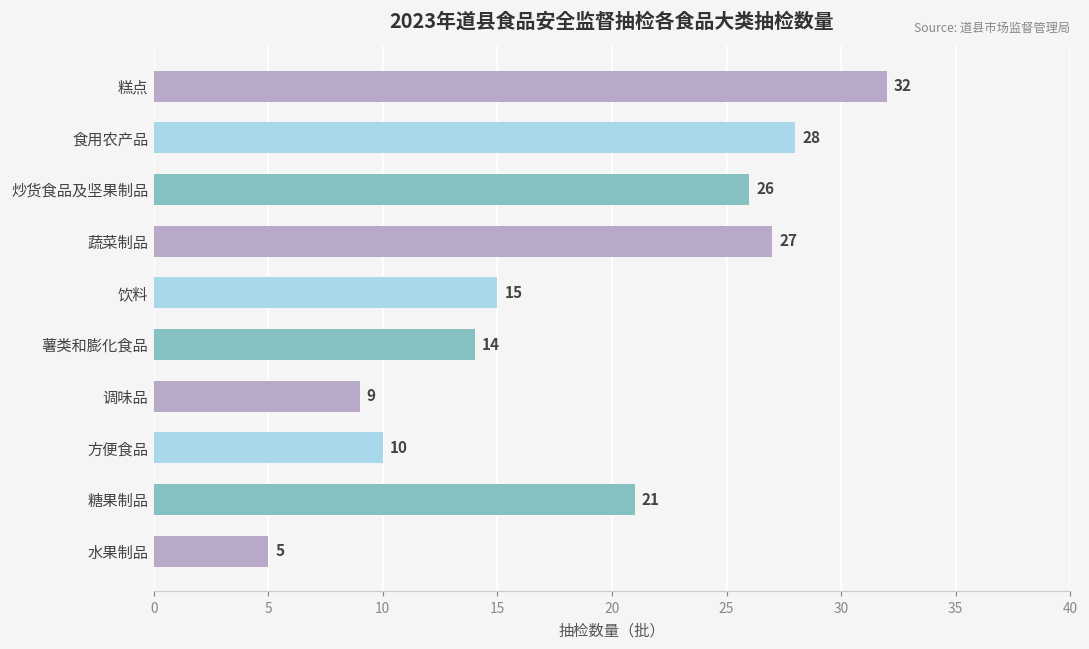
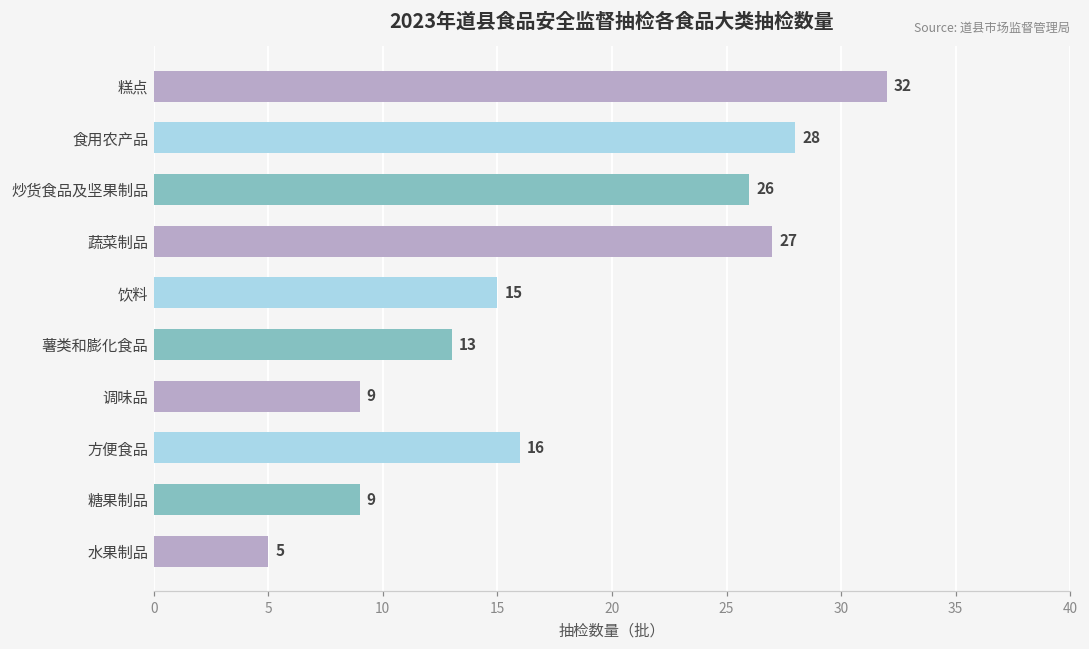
薯类和膨化食品: 14 -> 13
方便食品: 10 -> 16
糖果制品: 21 -> 9
